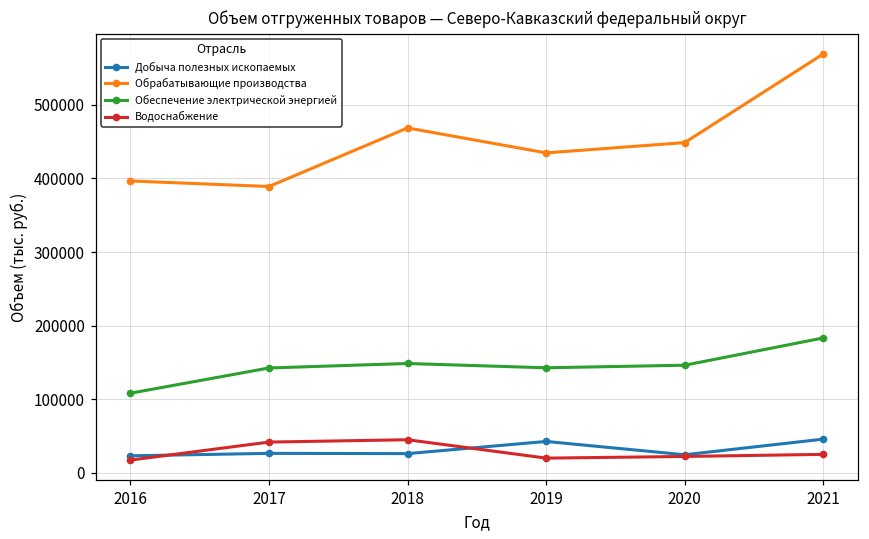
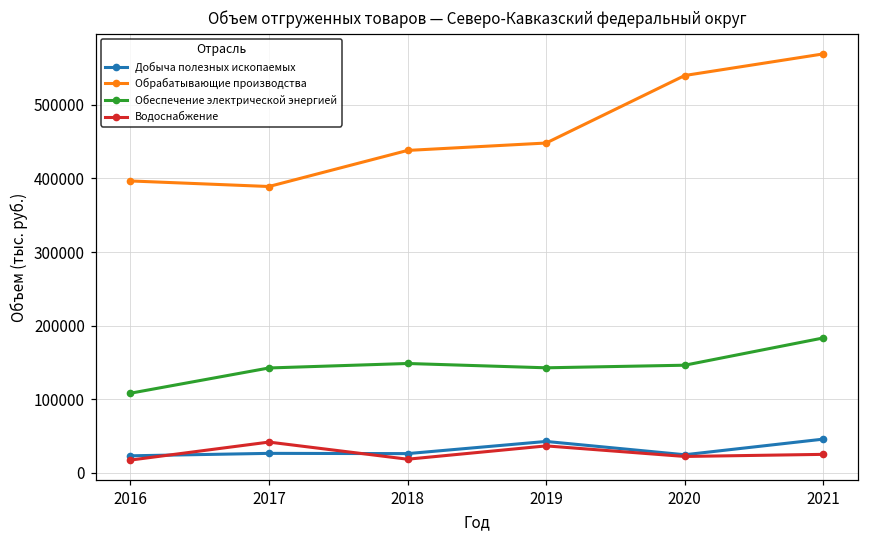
Обрабатывающие производства, 2018: 470000 -> 440000
Водоснабжение, 2018: 40000 -> 20000
Обрабатывающие производства, 2019: 430000 -> 450000
Водоснабжение, 2019: 20000 -> 40000
Обрабатывающие производства, 2020: 450000 -> 540000
